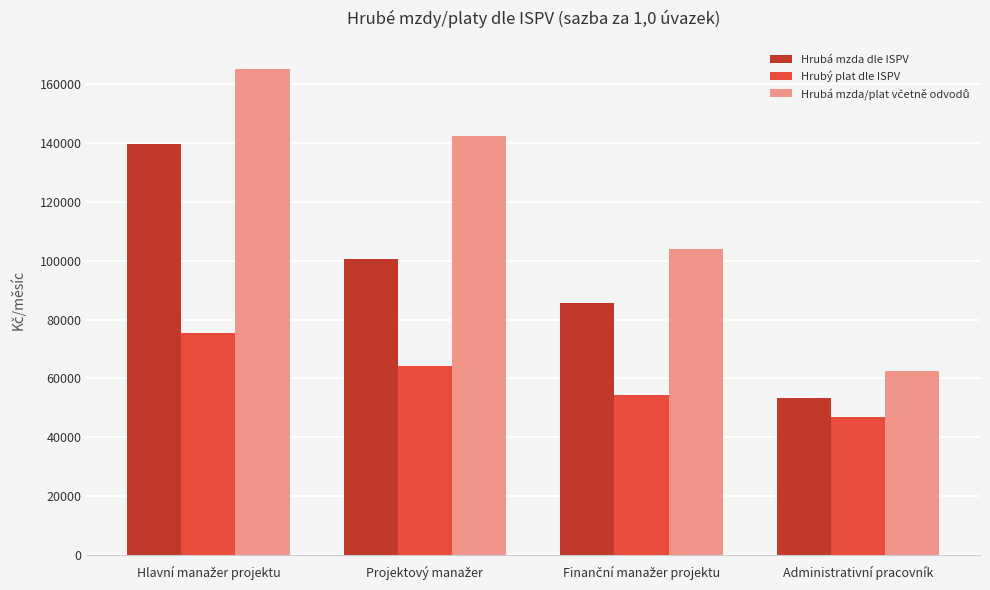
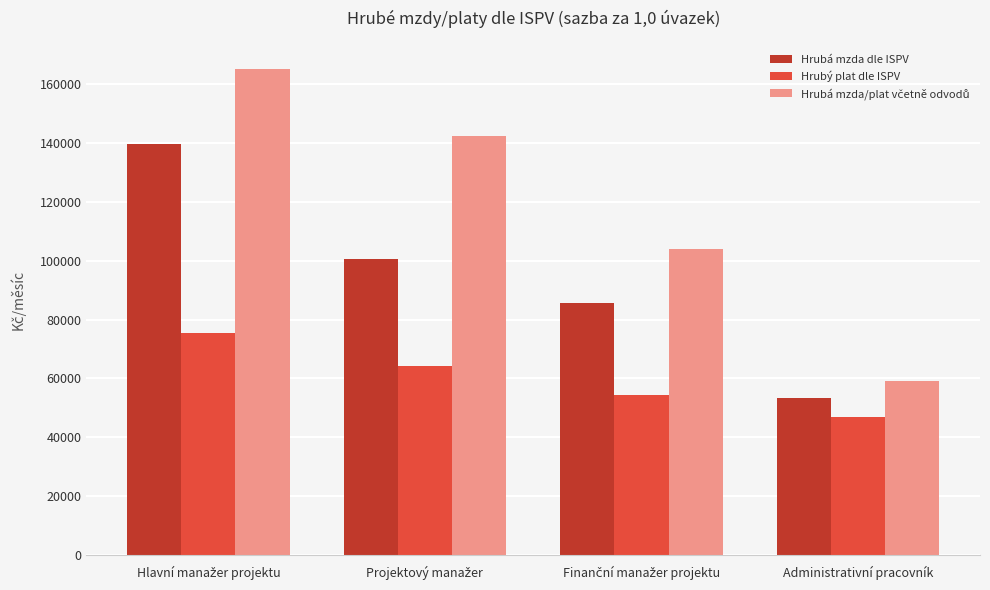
Hrubá mzda/plat včetně odvodů, Administrativní pracovník: 62000 -> 59000
